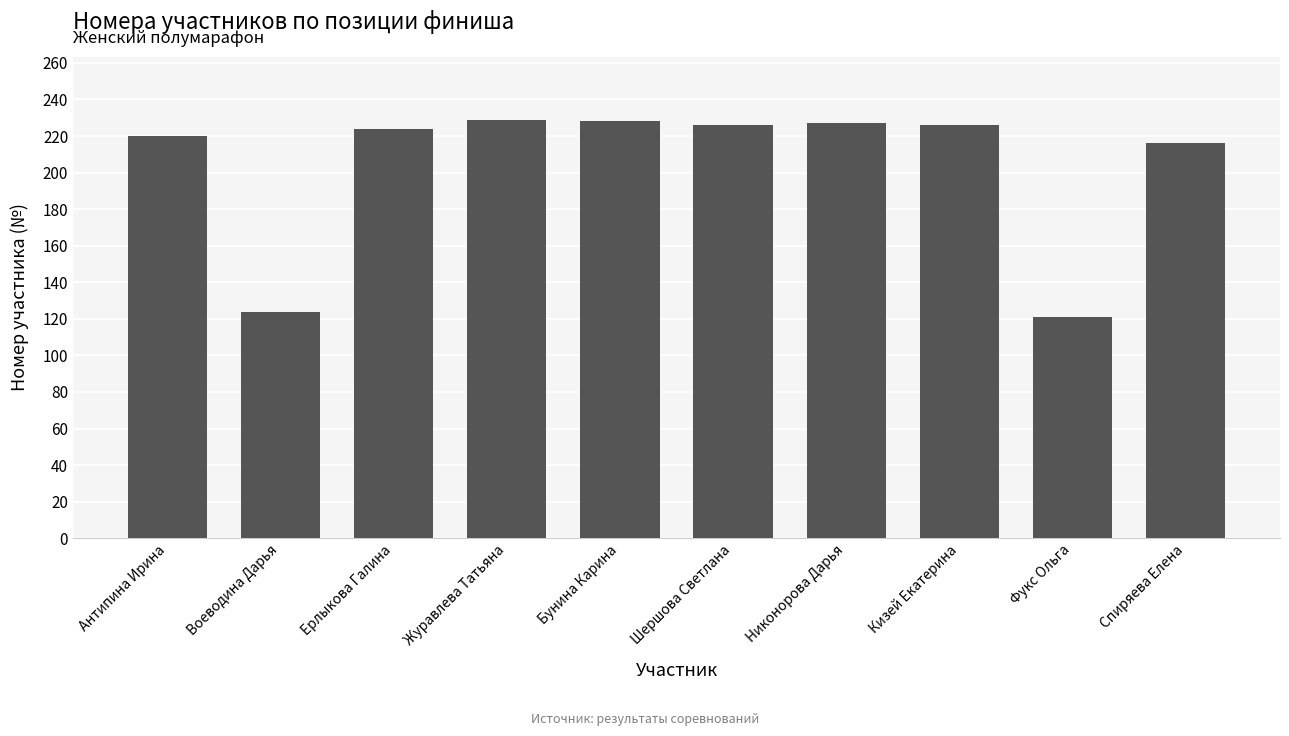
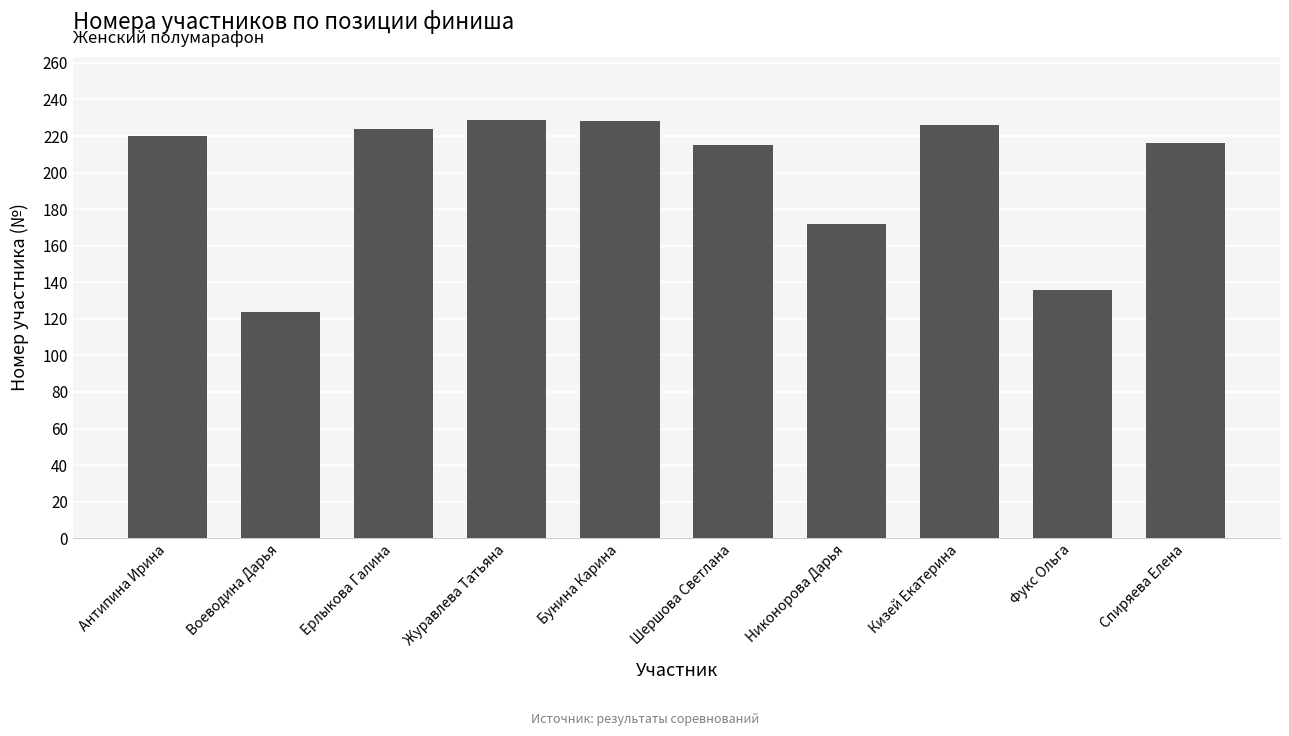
Шершова Светлана: 226 -> 215
Никонорова Дарья: 227 -> 172
Фукс Ольга: 121 -> 136
